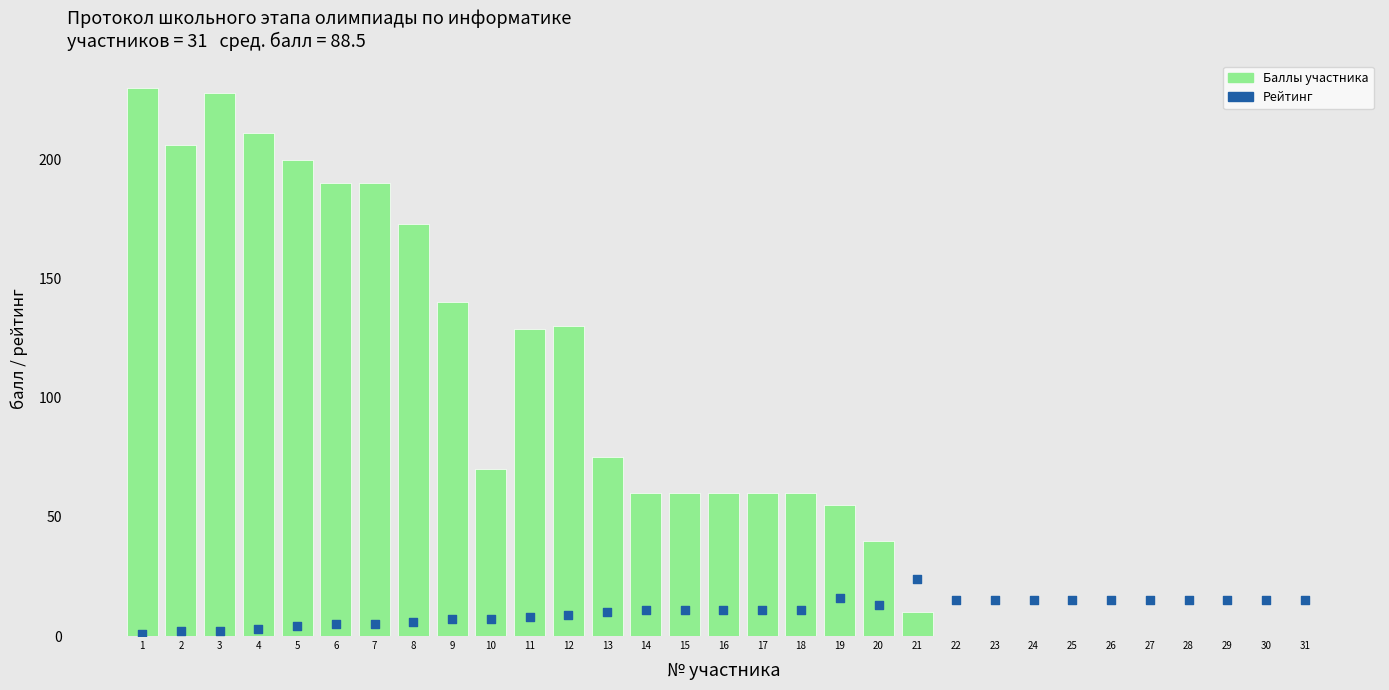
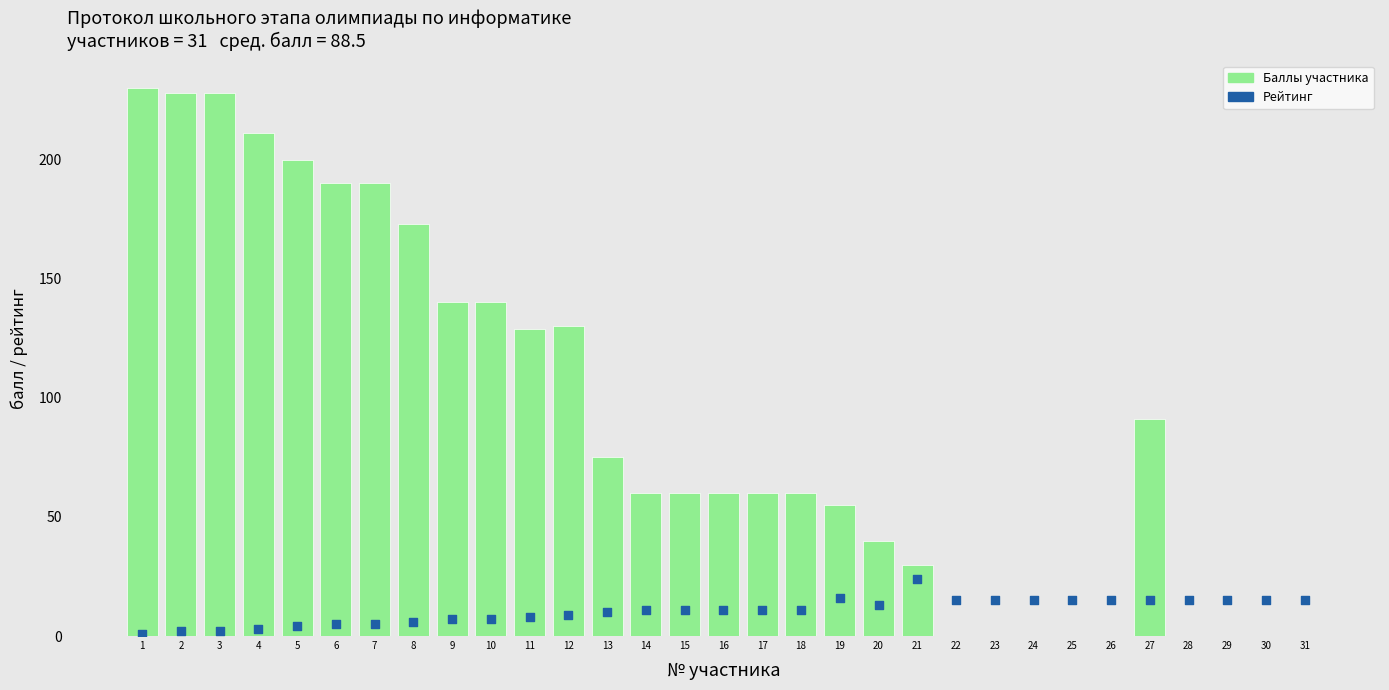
Баллы участника, 2: 206 -> 228
Баллы участника, 10: 70 -> 140
Баллы участника, 21: 10 -> 30
Баллы участника, 27: 0 -> 91
